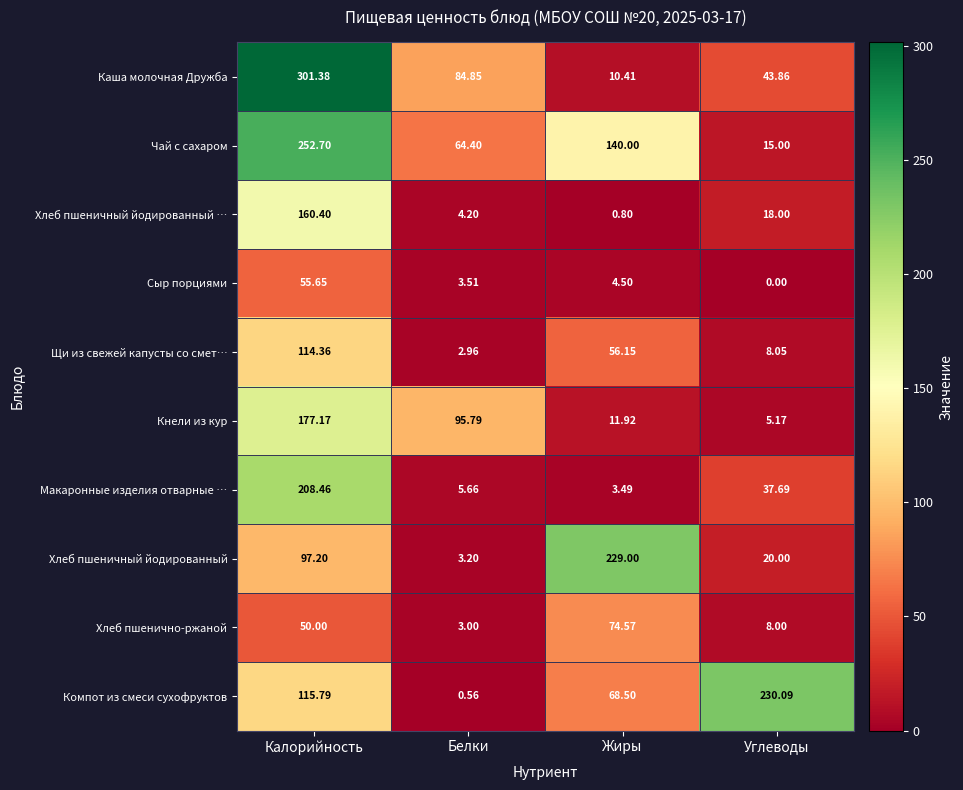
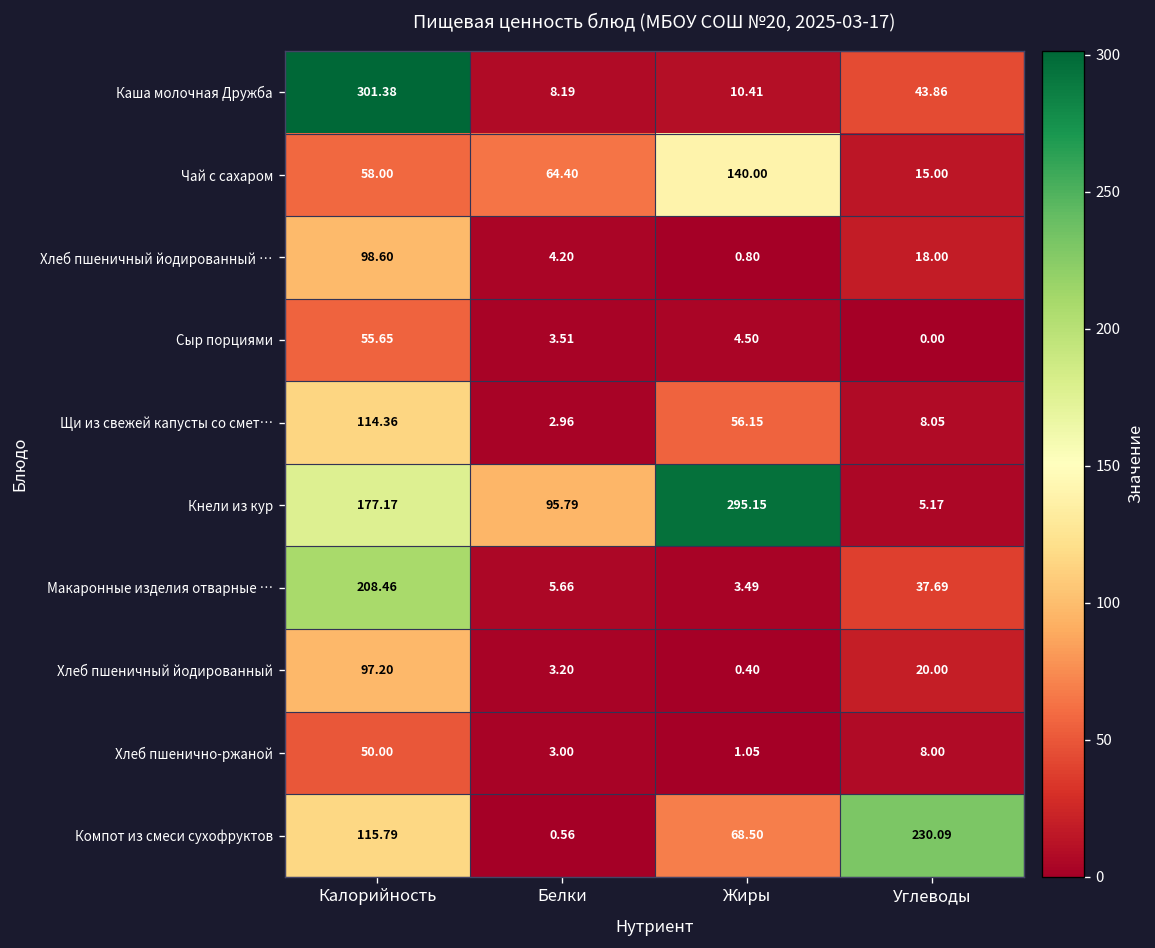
Каша молочная Дружба, Белки: 84.85 -> 8.19
Чай с сахаром, Калорийность: 252.70 -> 58.00
Хлеб пшеничный йодированный …, Калорийность: 160.40 -> 98.60
Кнели из кур, Жиры: 11.92 -> 295.15
Хлеб пшеничный йодированный, Жиры: 229.00 -> 0.40
Хлеб пшенично-ржаной, Жиры: 74.57 -> 1.05
